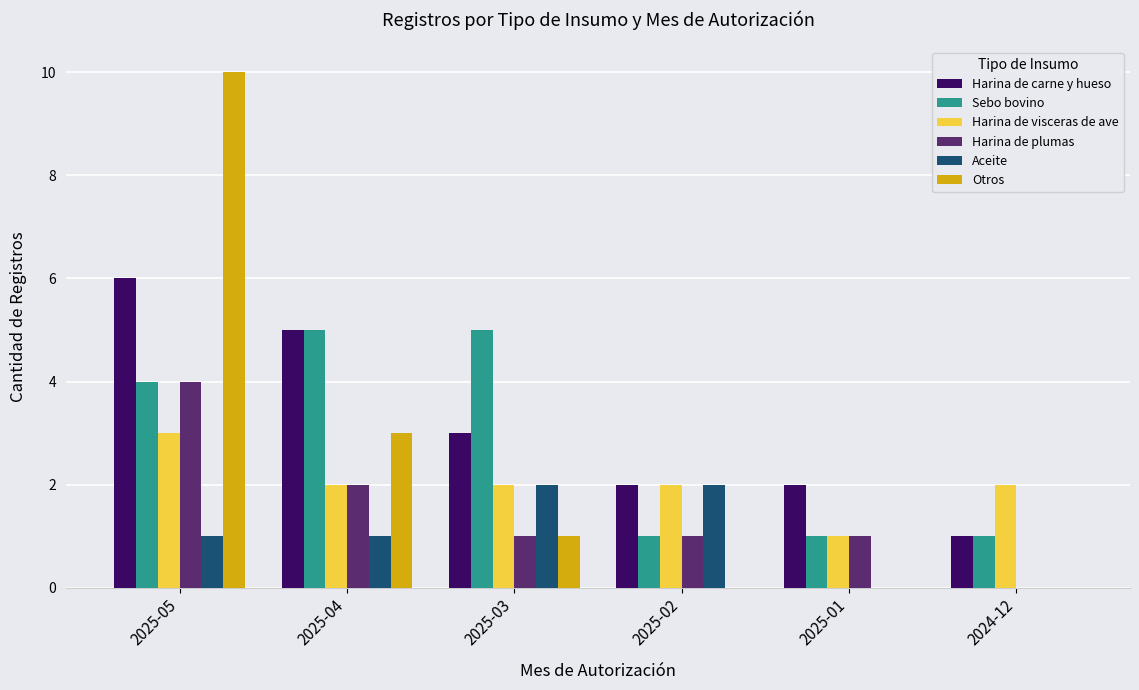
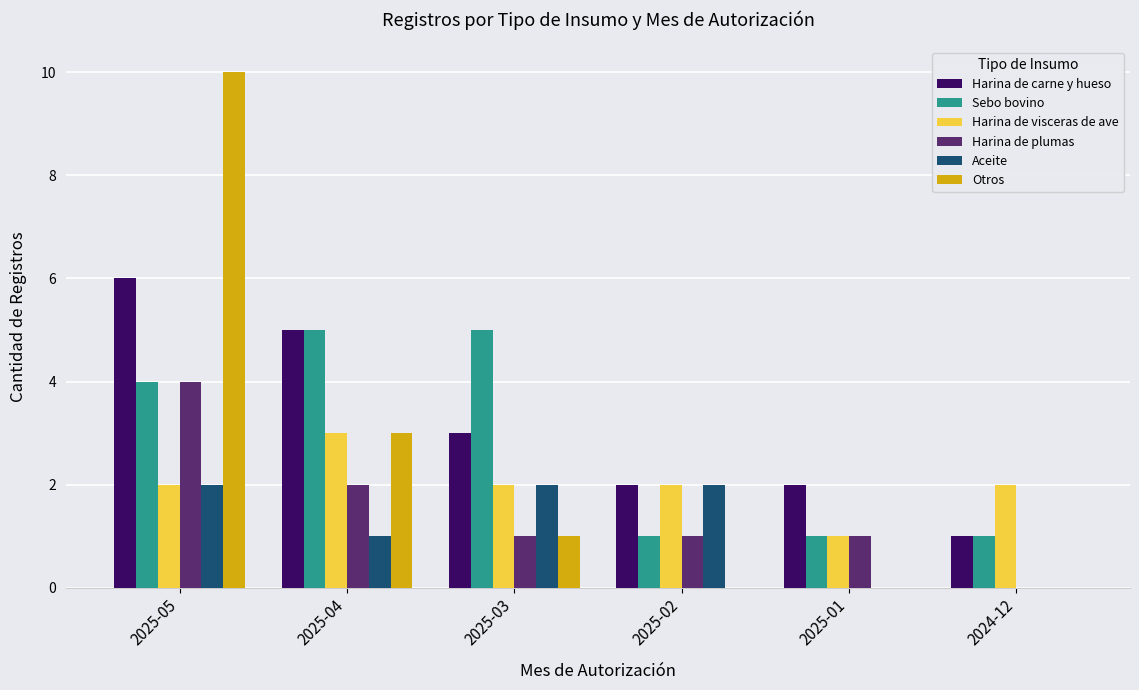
Harina de visceras de ave, 2025-05: 3 -> 2
Aceite, 2025-05: 1 -> 2
Harina de visceras de ave, 2025-04: 2 -> 3
